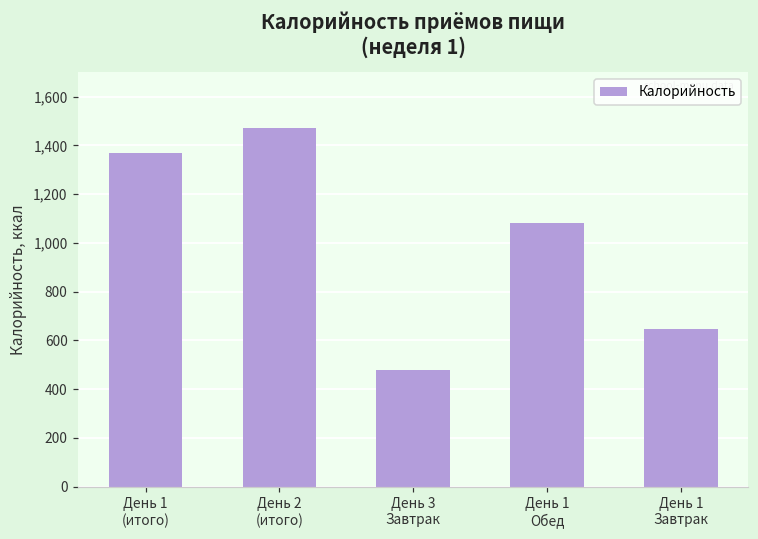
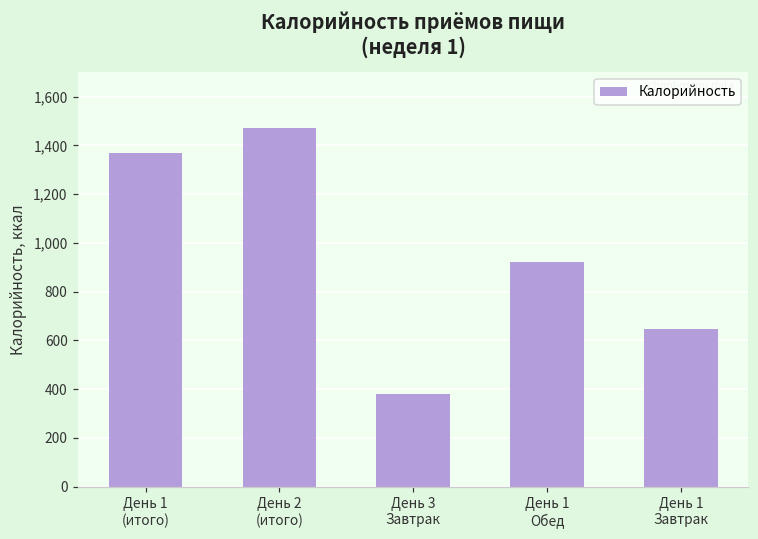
День 3 Завтрак: 480 -> 380
День 1 Обед: 1,080 -> 920
